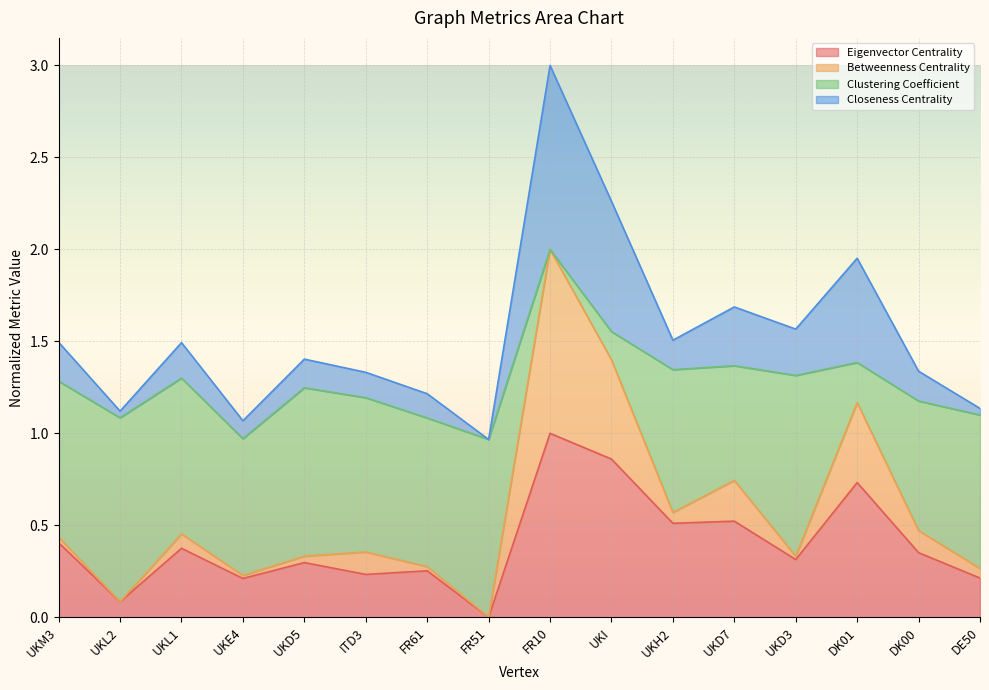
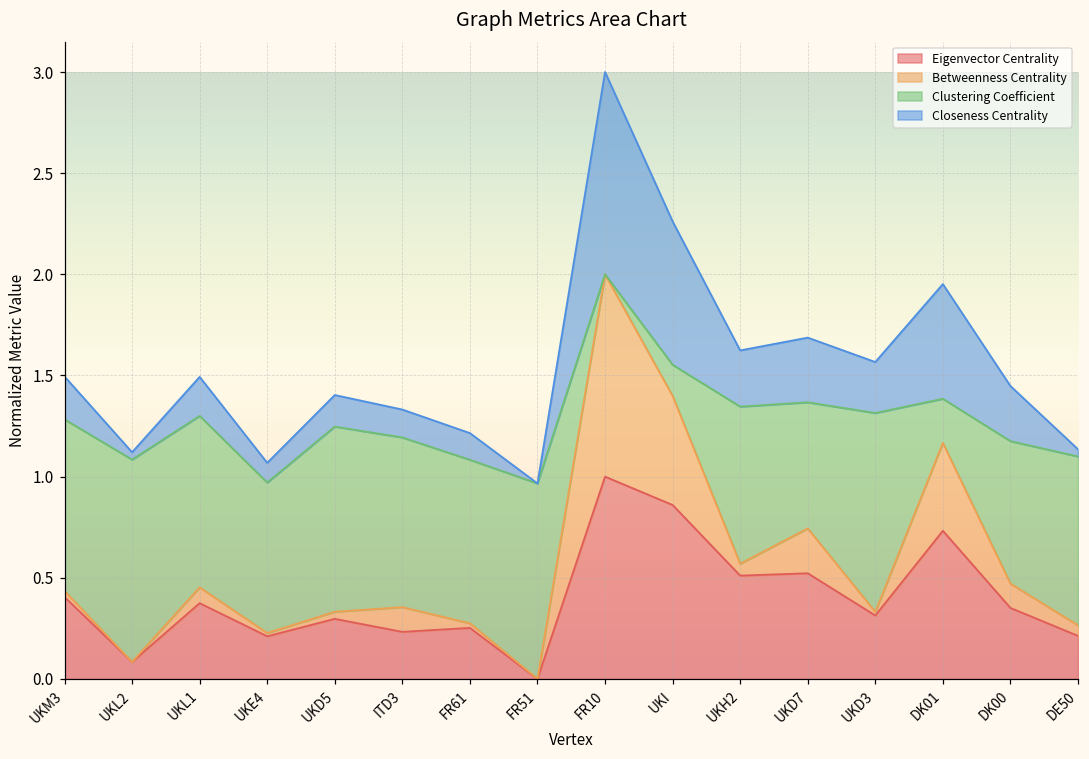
Closeness Centrality, UKH2: 0.16 -> 0.28
Closeness Centrality, DK00: 0.16 -> 0.27
